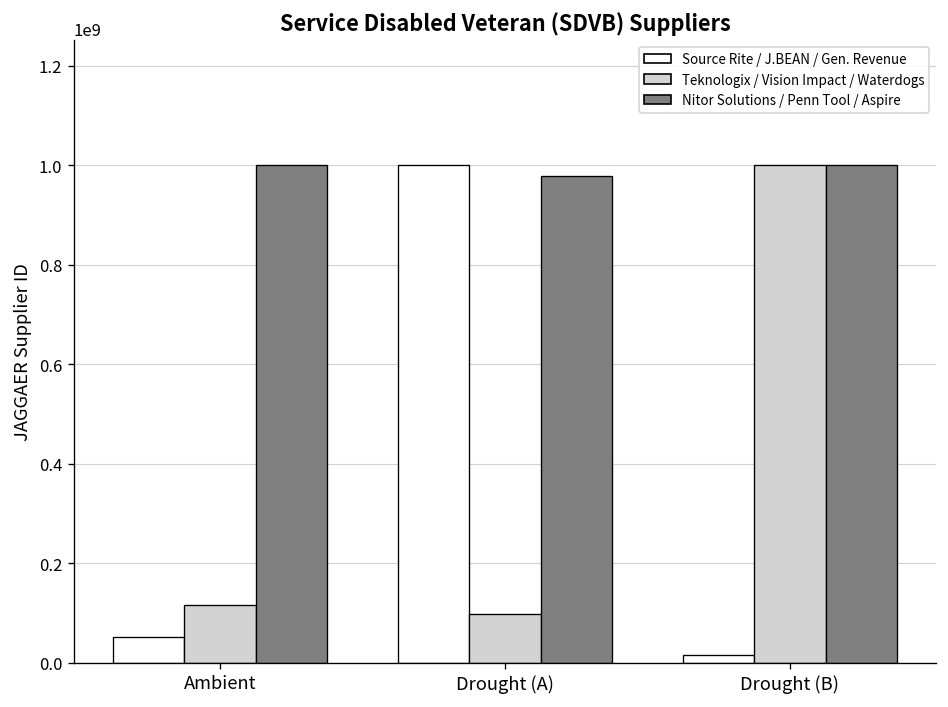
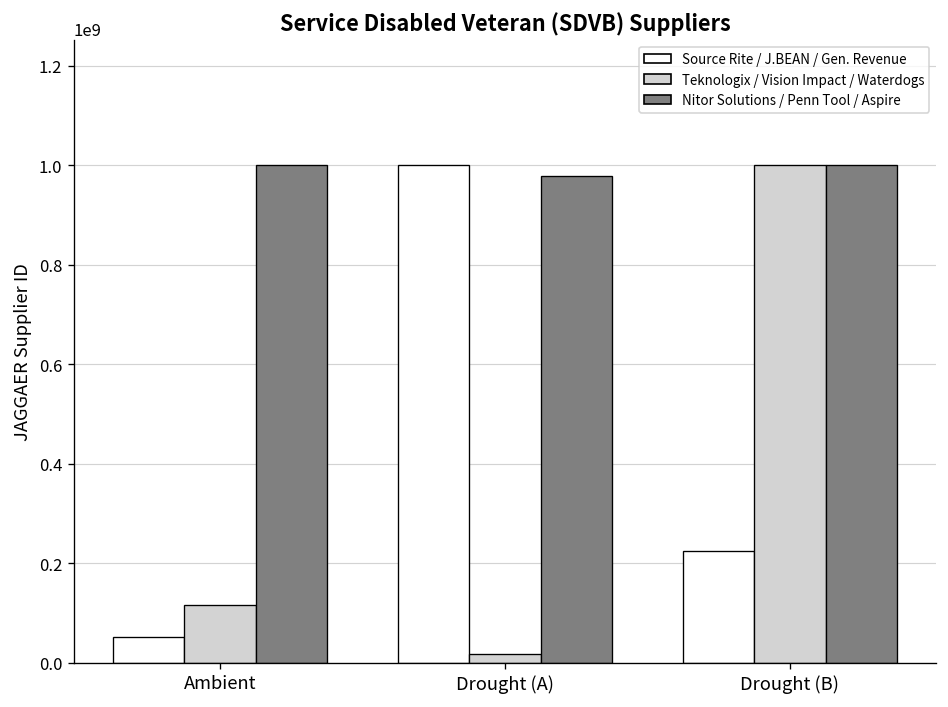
Teknologix / Vision Impact / Waterdogs, Drought (A): 100000000 -> 20000000
Source Rite / J.BEAN / Gen. Revenue, Drought (B): 20000000 -> 220000000
